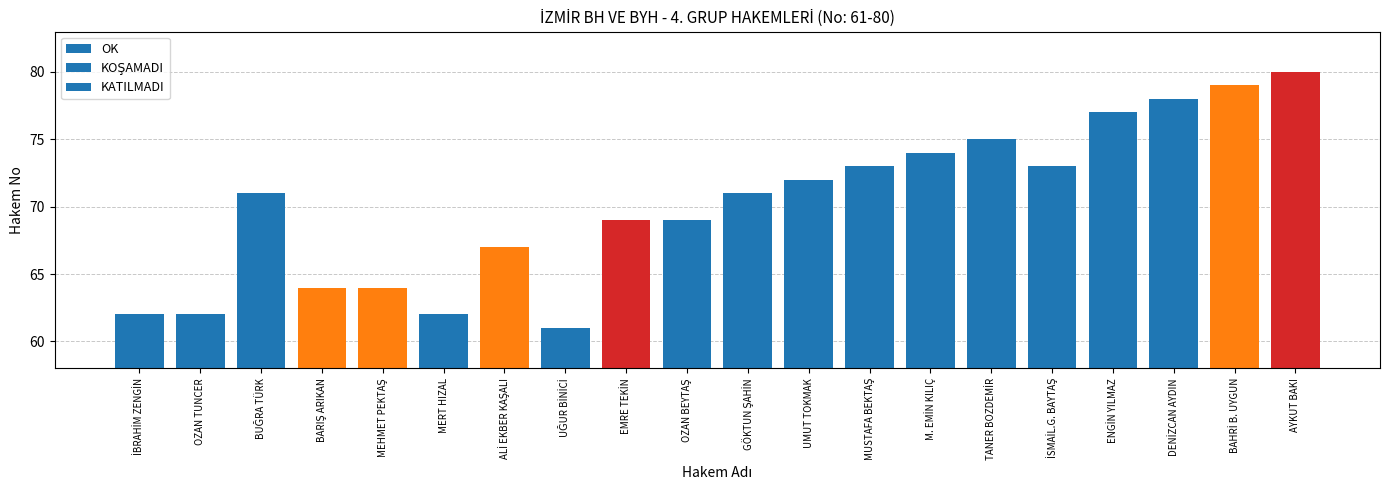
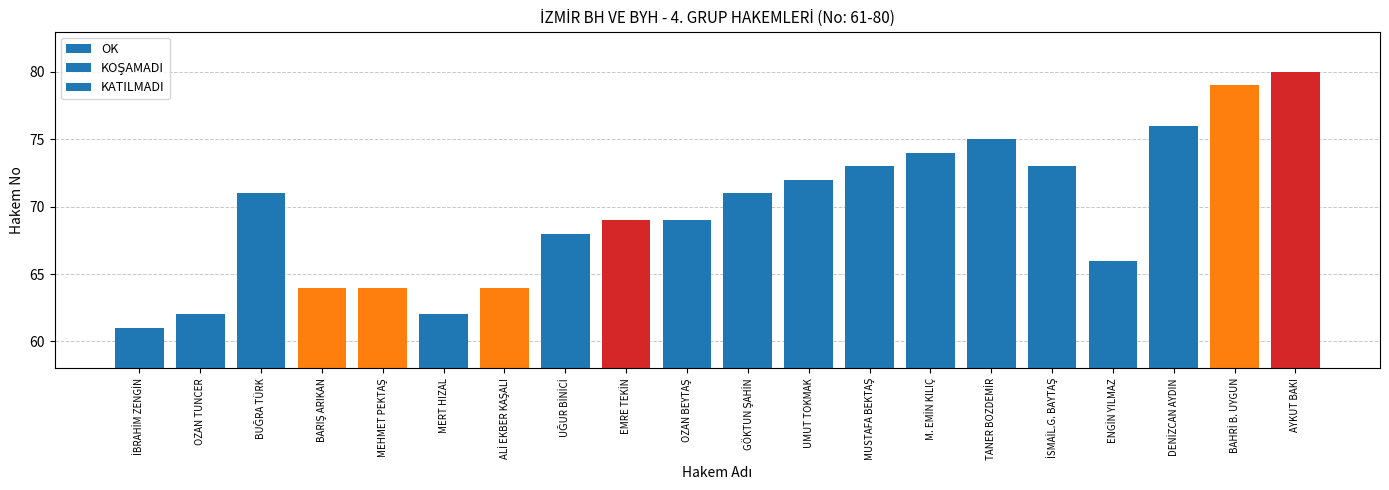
İBRAHİM ZENGİN: 62 -> 61
ALİ EKBER KAŞALI: 67 -> 64
UĞUR BİNİCİ: 61 -> 68
ENGİN YILMAZ: 77 -> 66
DENİZCAN AYDIN: 78 -> 76
